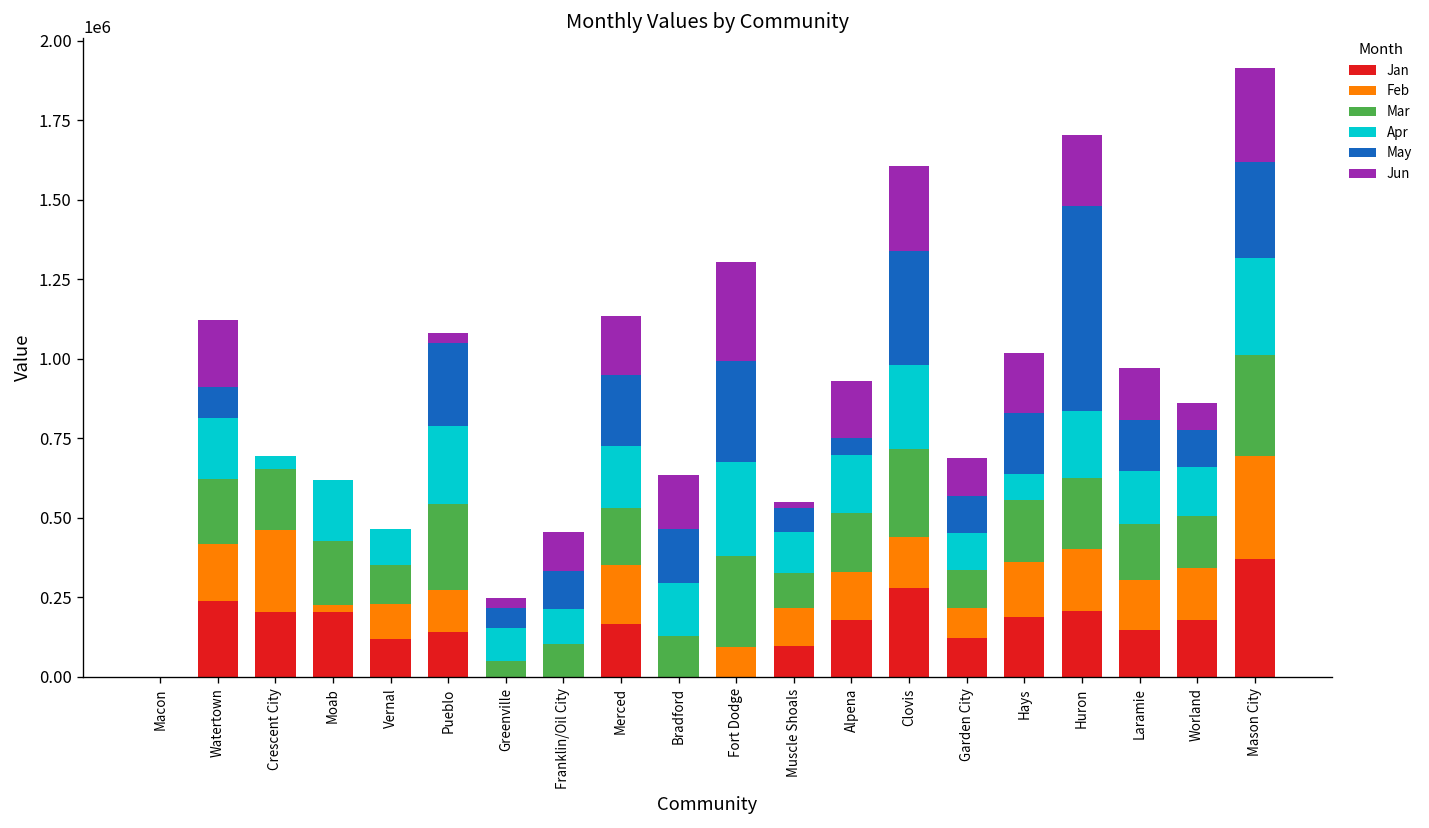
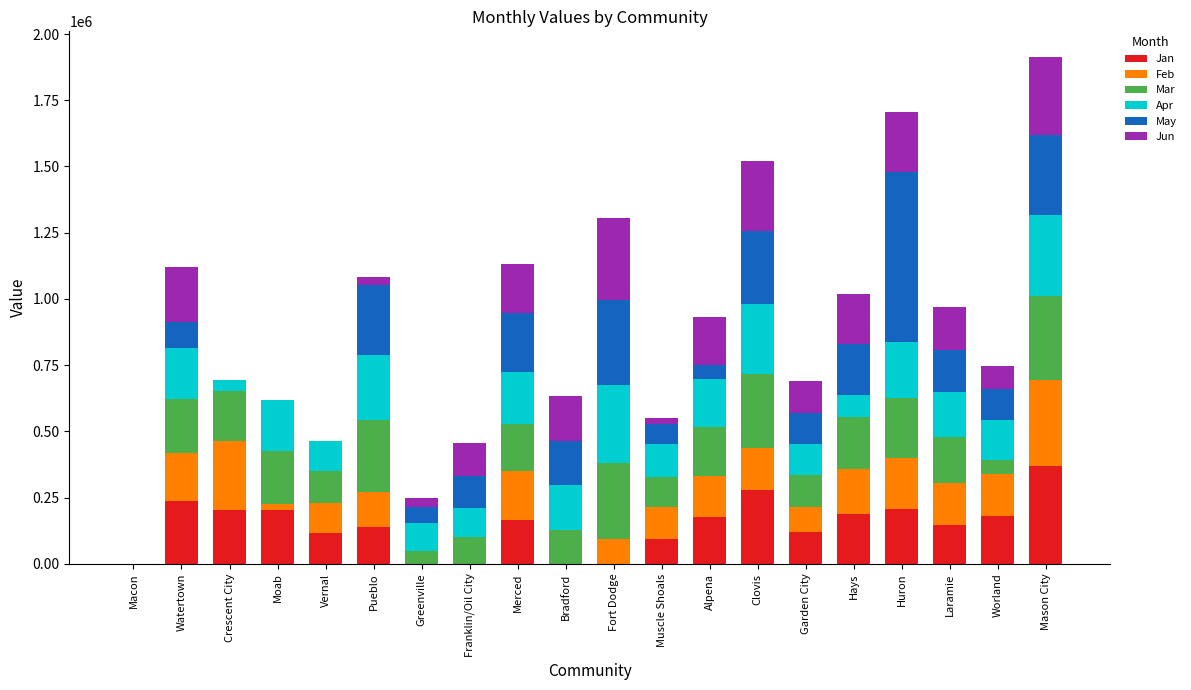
May, Clovis: 360000 -> 270000
Mar, Worland: 170000 -> 50000
